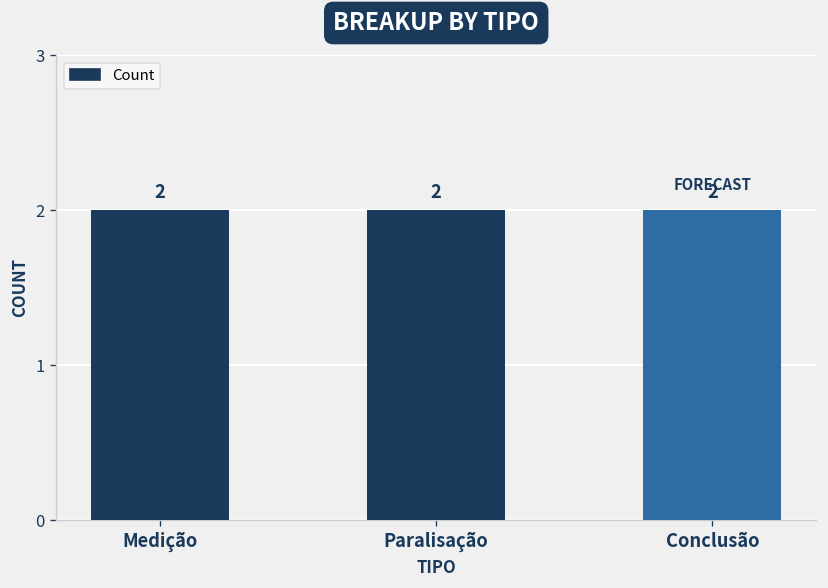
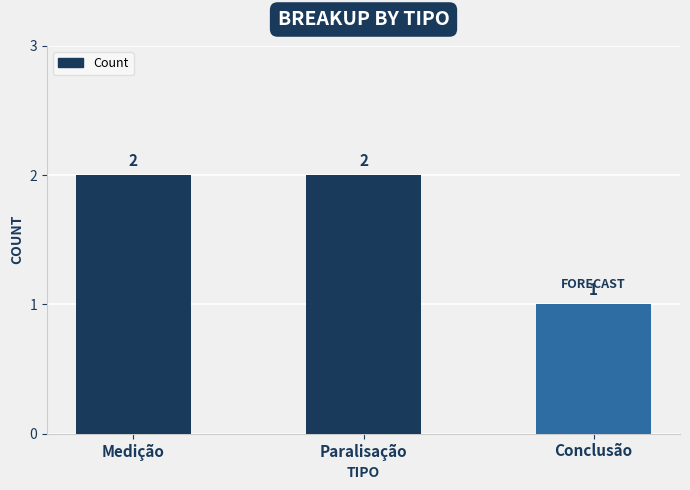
Conclusão: 2 -> 1
